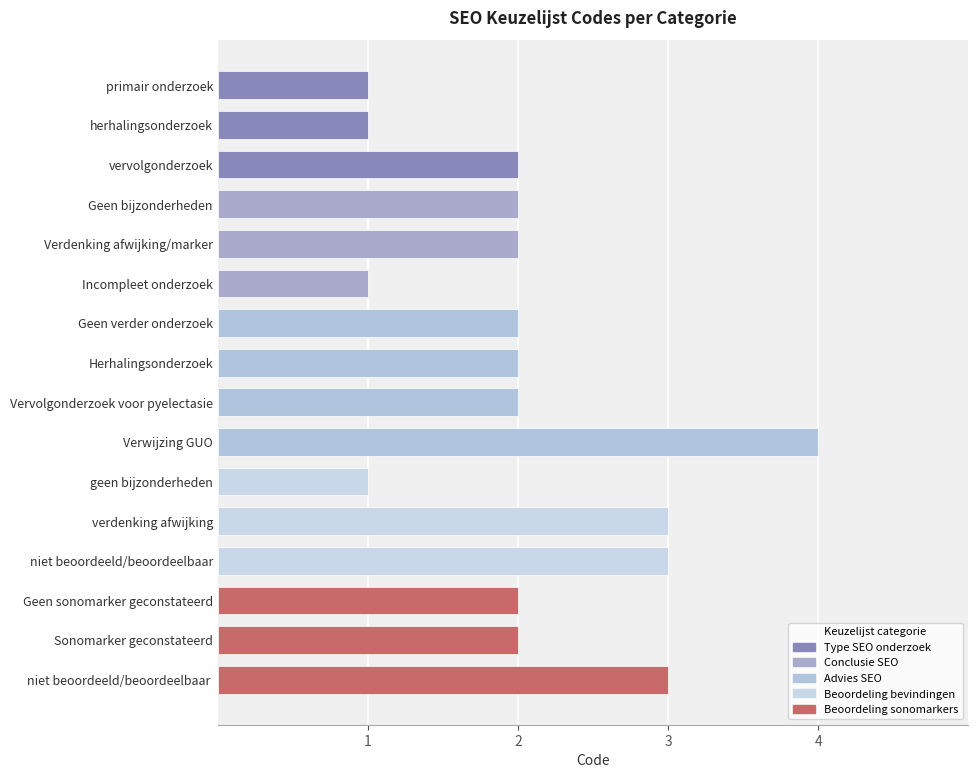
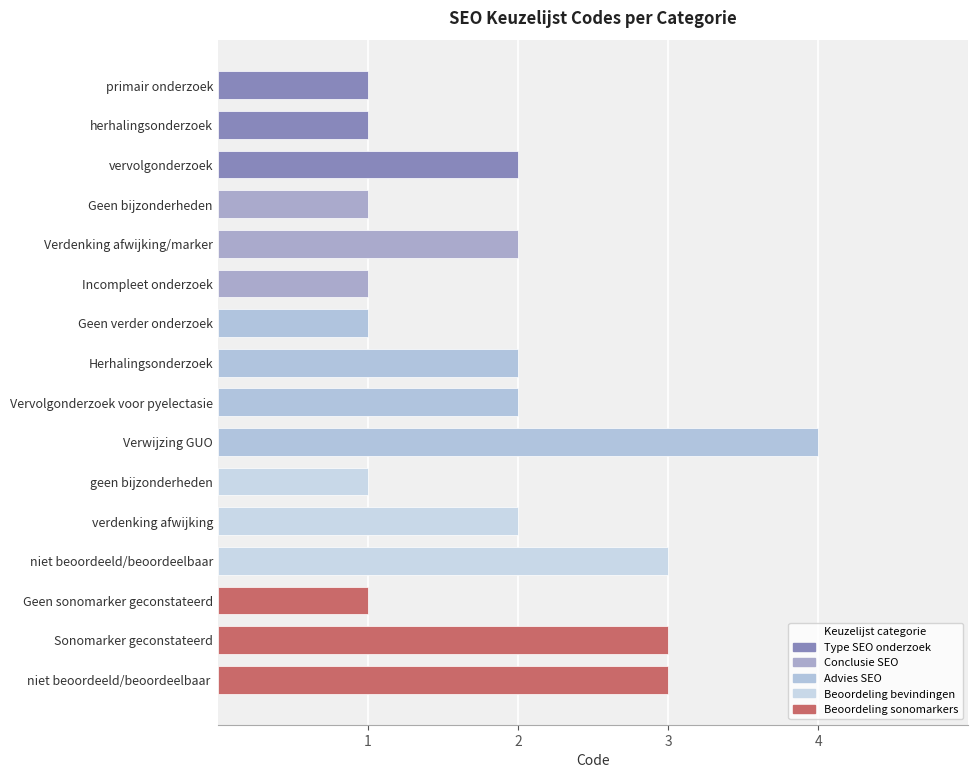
Geen bijzonderheden: 2 -> 1
Geen verder onderzoek: 2 -> 1
verdenking afwijking: 3 -> 2
Geen sonomarker geconstateerd: 2 -> 1
Sonomarker geconstateerd: 2 -> 3
